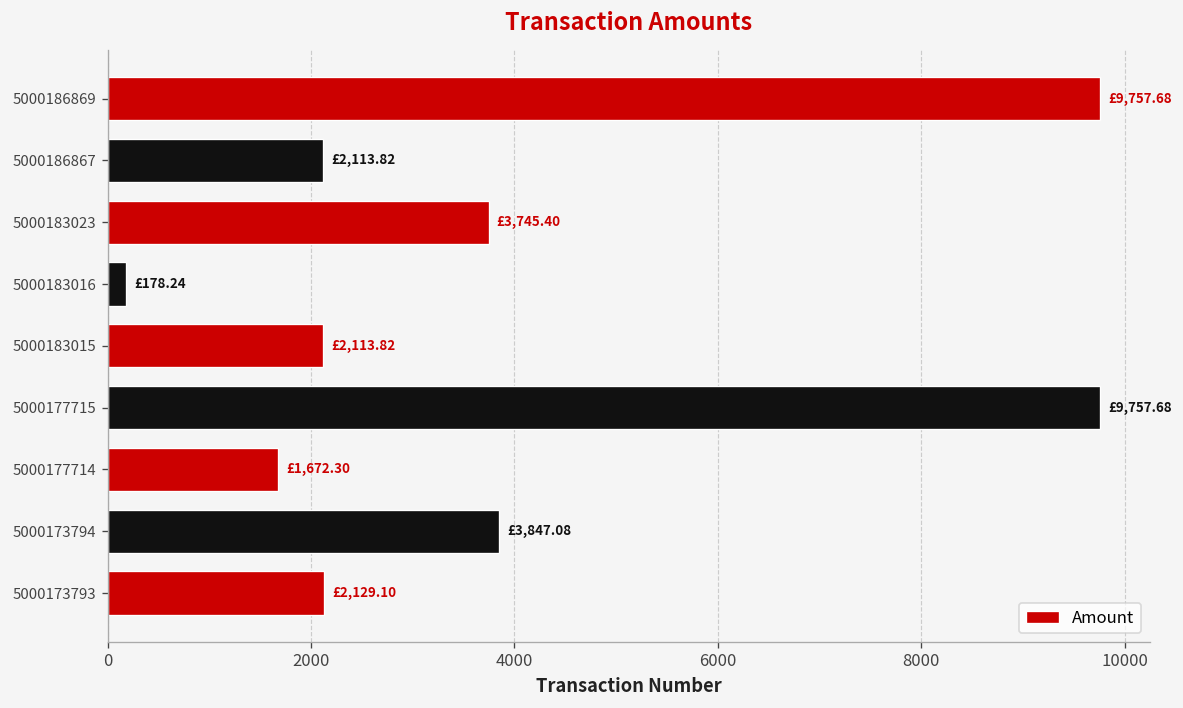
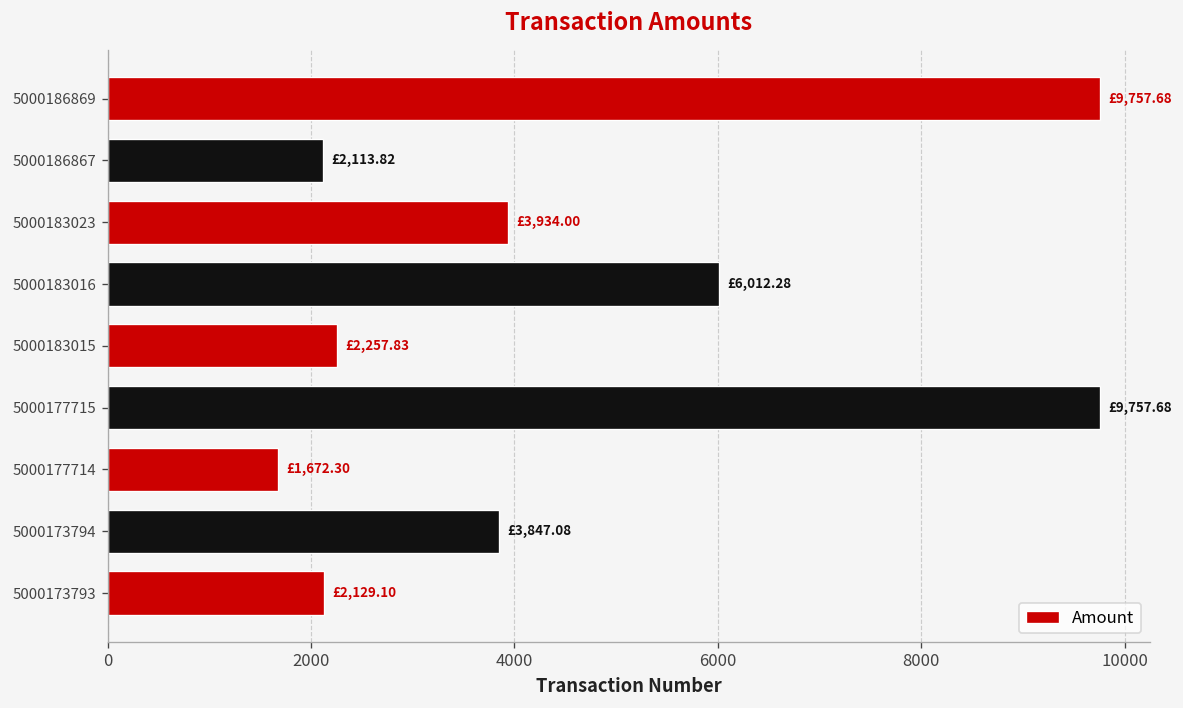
5000183023: £3,745.40 -> £3,934.00
5000183016: £178.24 -> £6,012.28
5000183015: £2,113.82 -> £2,257.83
